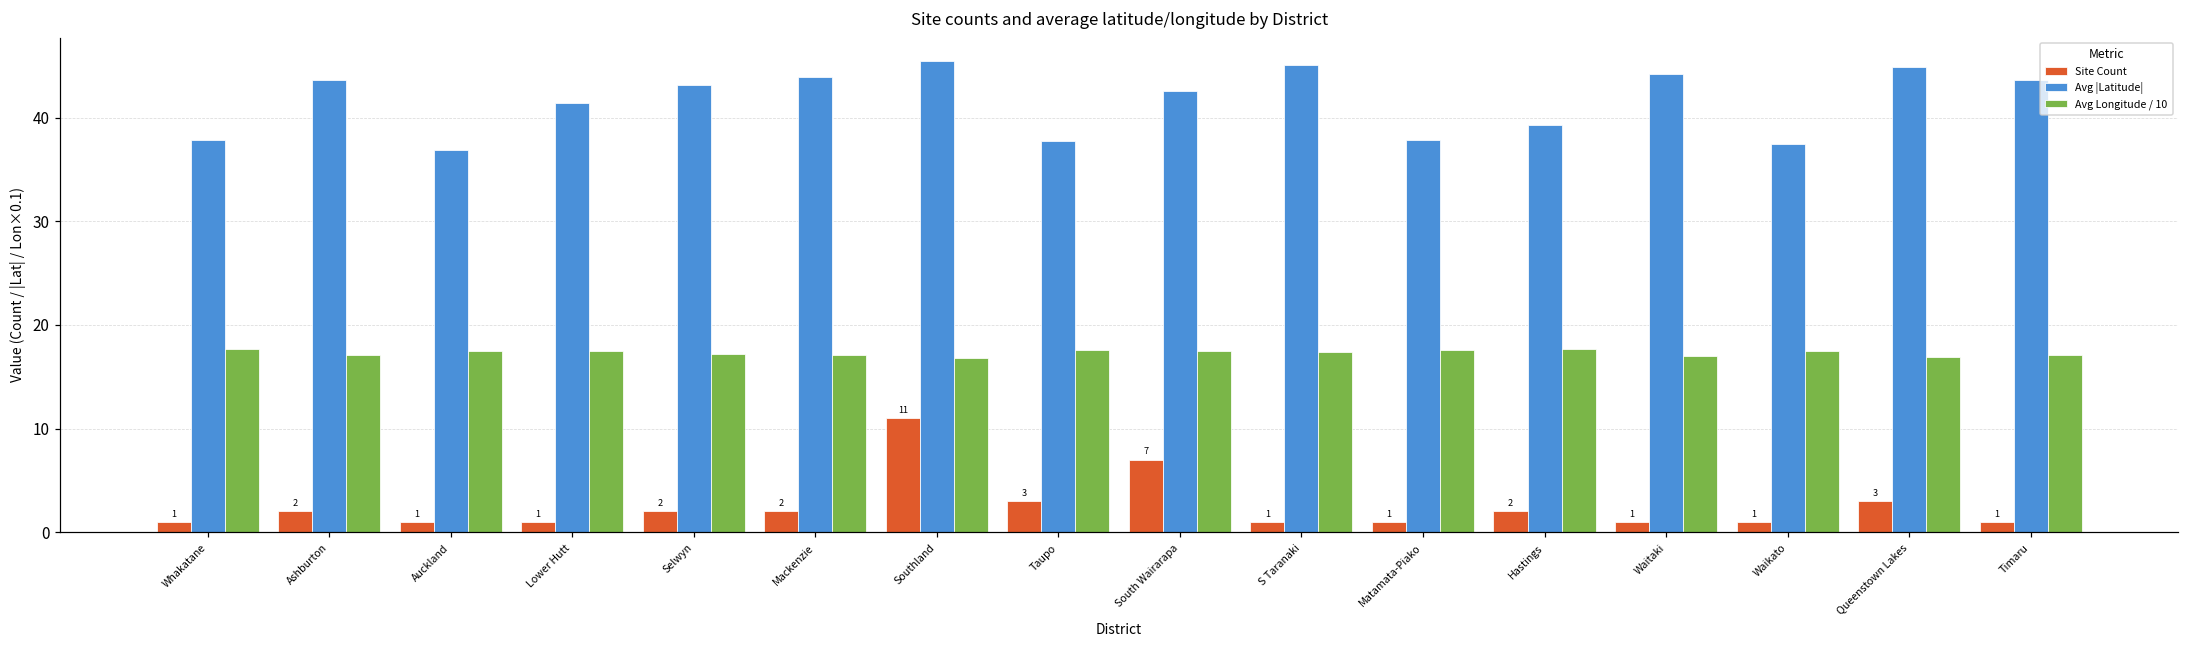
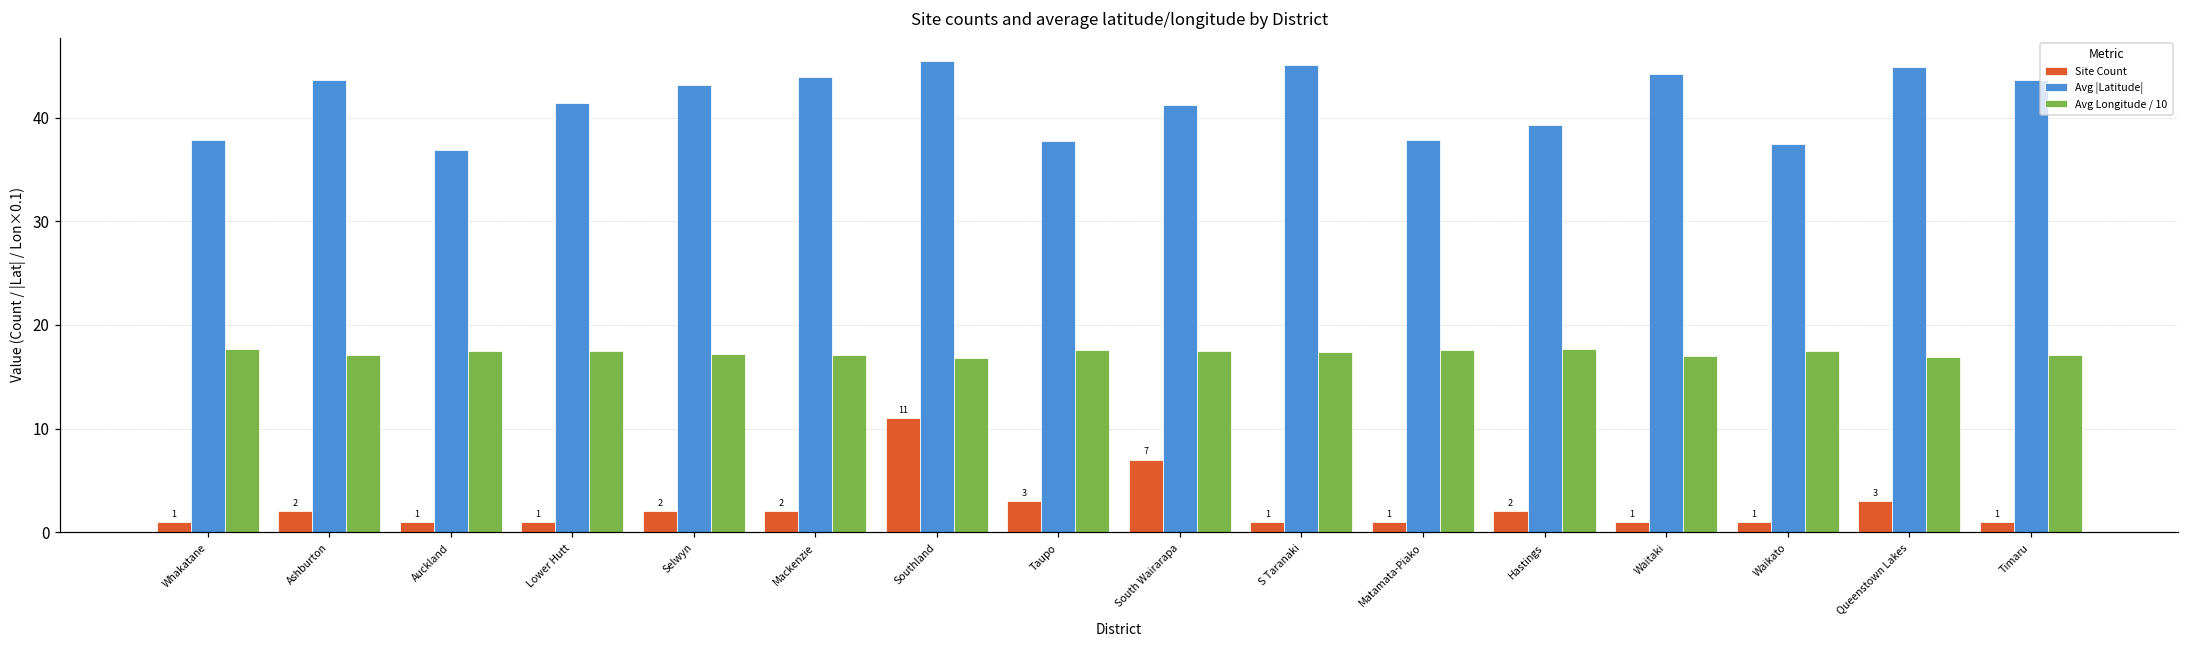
Avg |Latitude|, South Wairarapa: 43 -> 41
